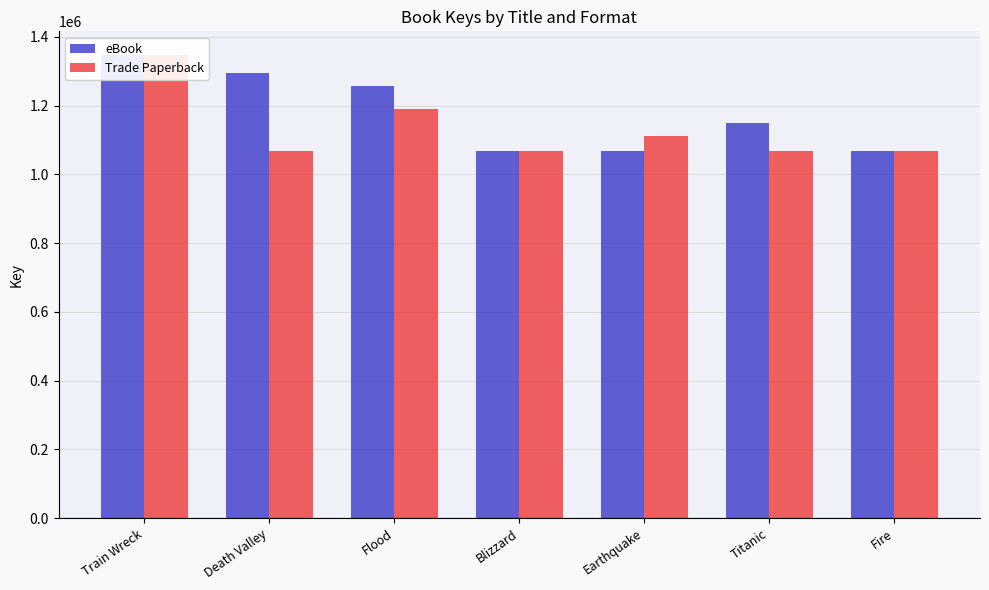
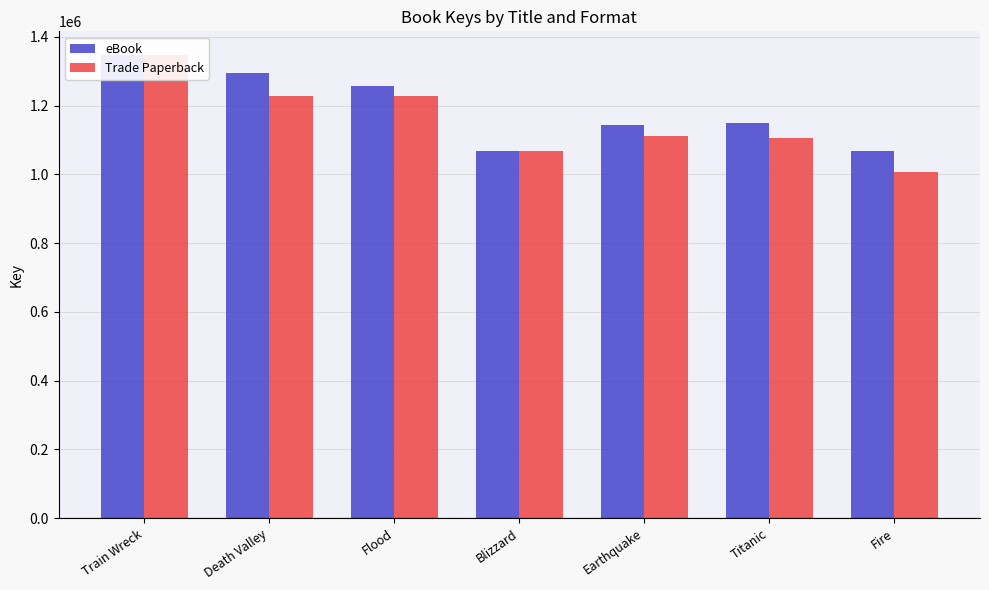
Trade Paperback, Death Valley: 1070000 -> 1230000
Trade Paperback, Flood: 1190000 -> 1230000
eBook, Earthquake: 1070000 -> 1140000
Trade Paperback, Titanic: 1070000 -> 1110000
Trade Paperback, Fire: 1070000 -> 1010000
